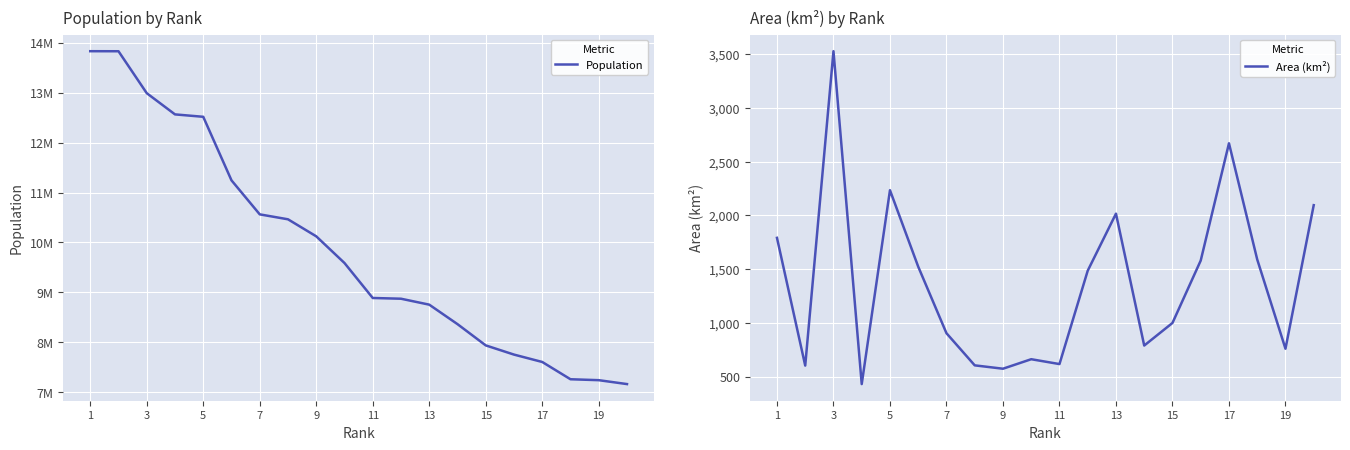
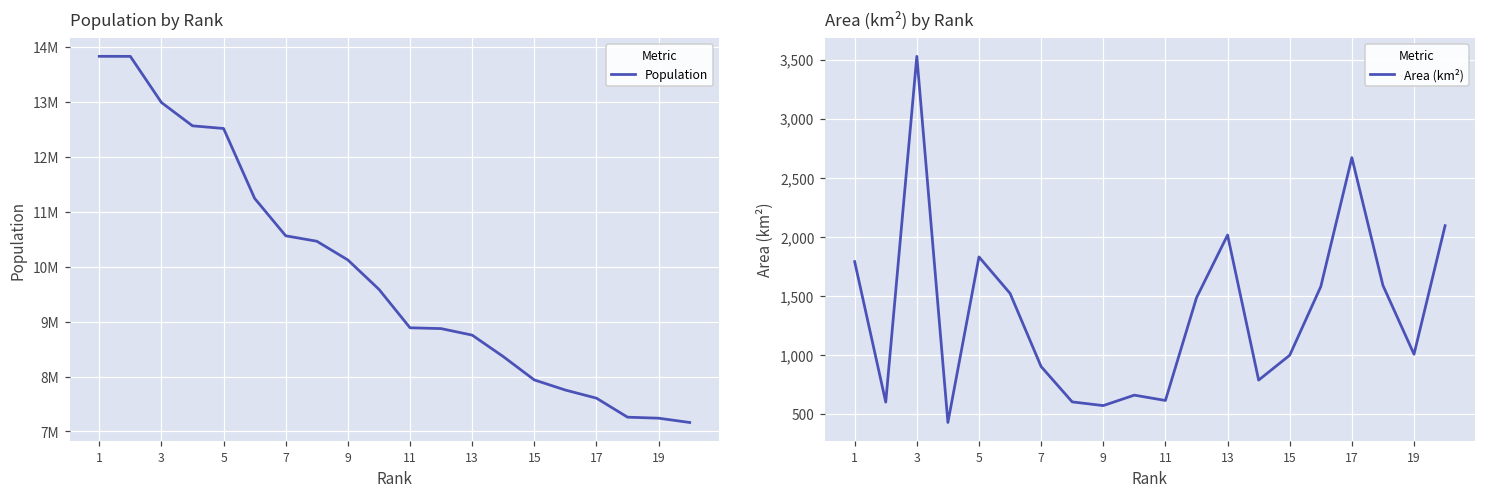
Area (km²) by Rank, 5: 2,230 -> 1,830
Area (km²) by Rank, 19: 760 -> 1,010
